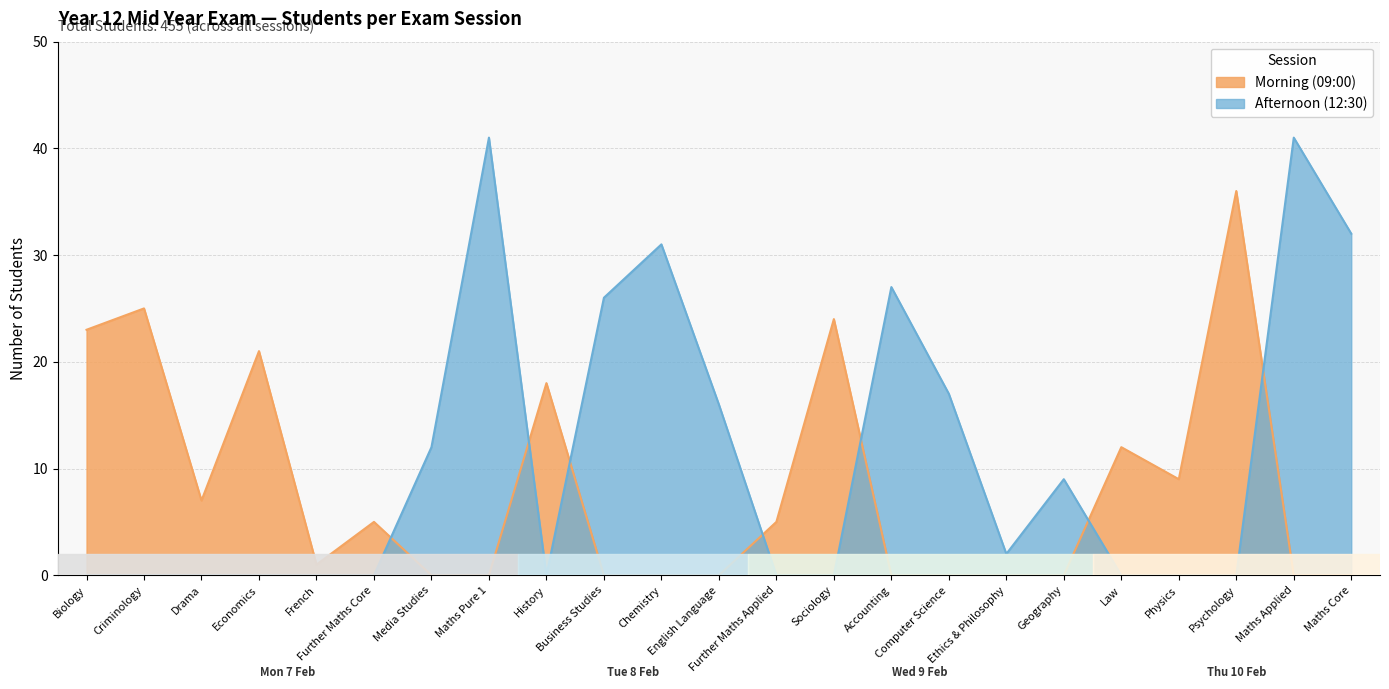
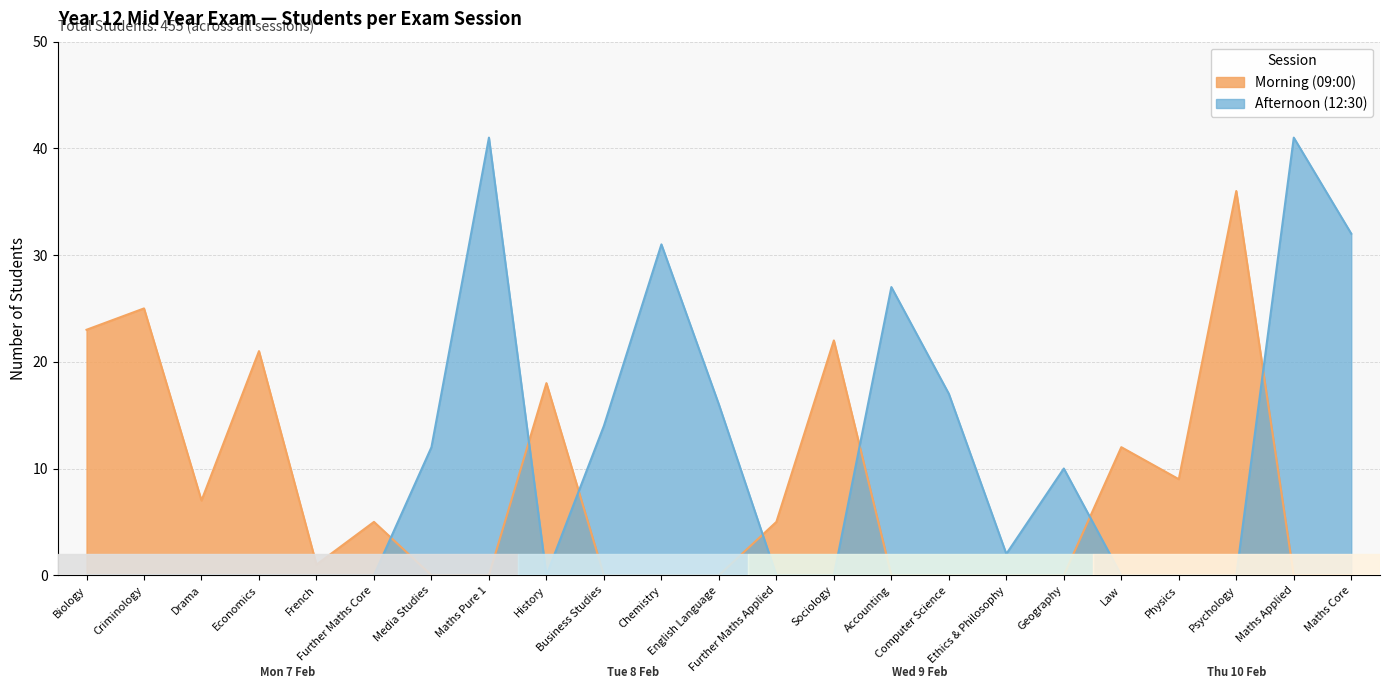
Afternoon (12:30), Business Studies: 26 -> 14
Morning (09:00), Sociology: 24 -> 22
Afternoon (12:30), Geography: 9 -> 10
